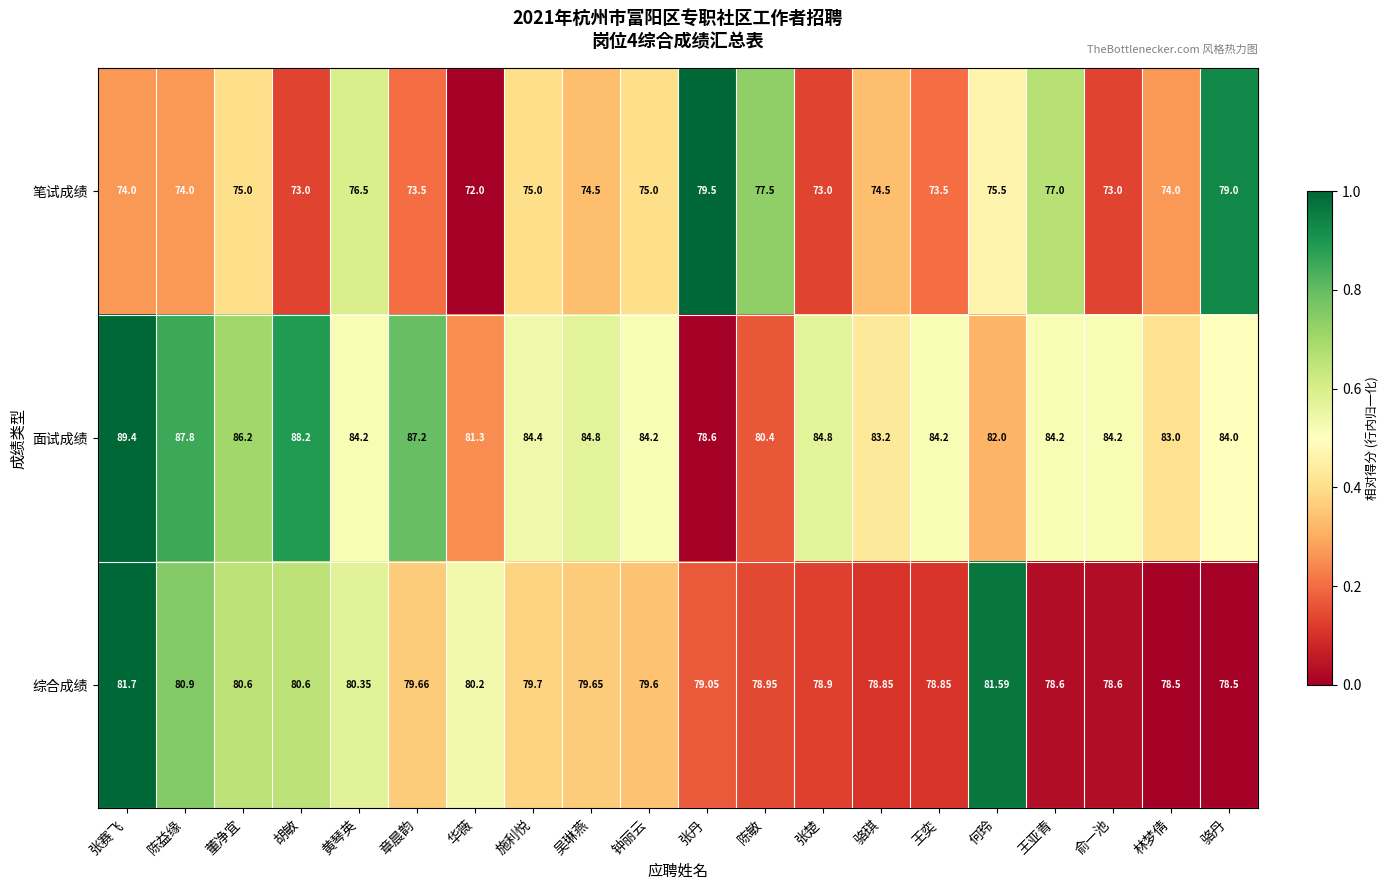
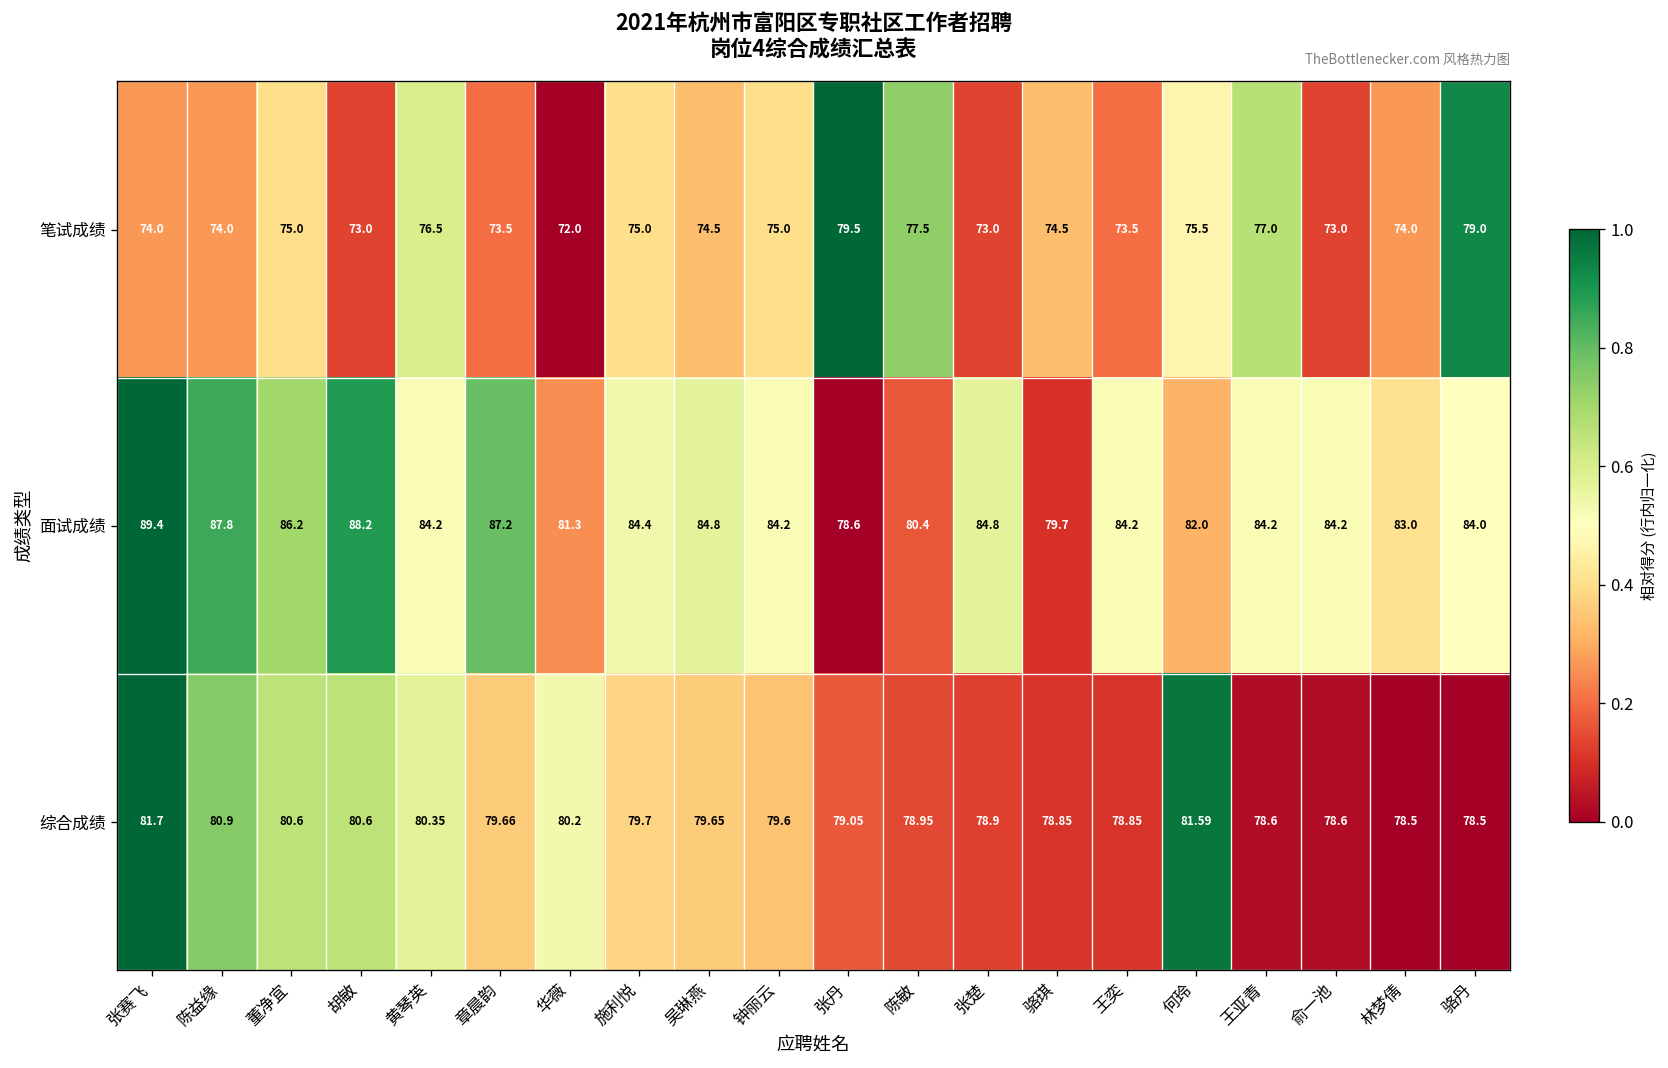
面试成绩, 骆琪: 83.2 -> 79.7
